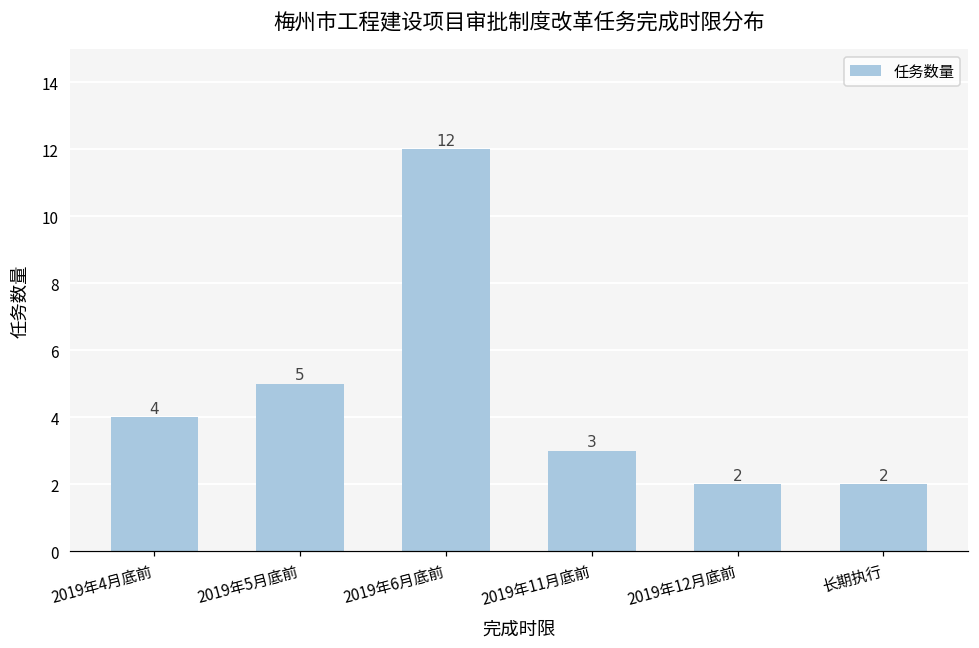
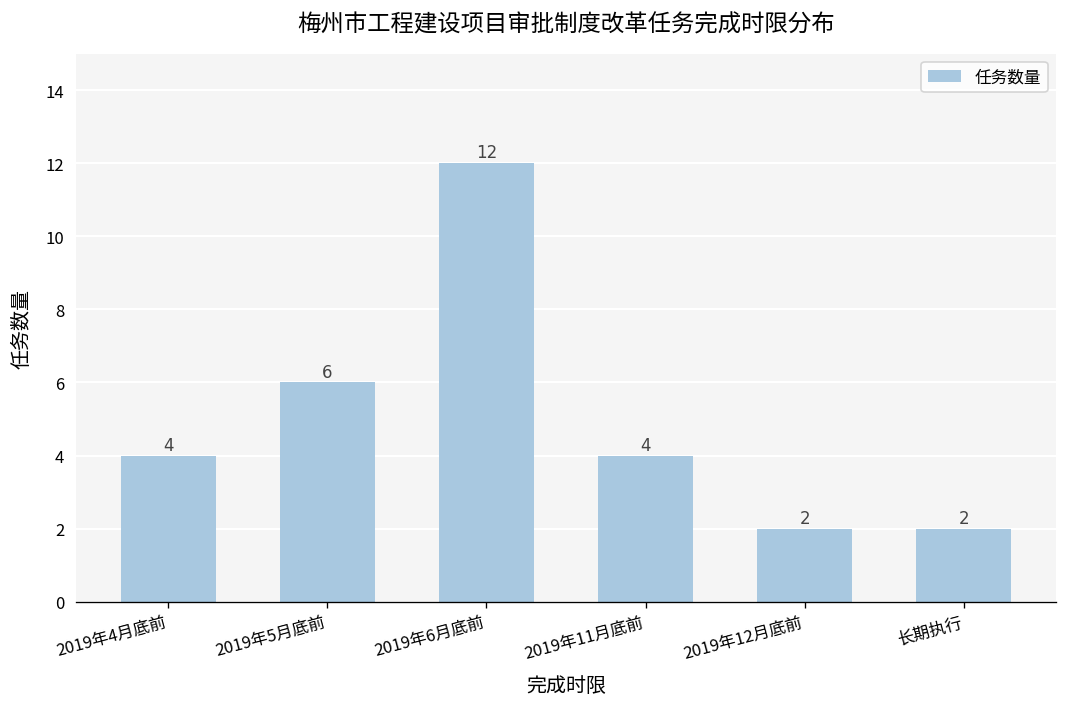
2019年5月底前: 5 -> 6
2019年11月底前: 3 -> 4
